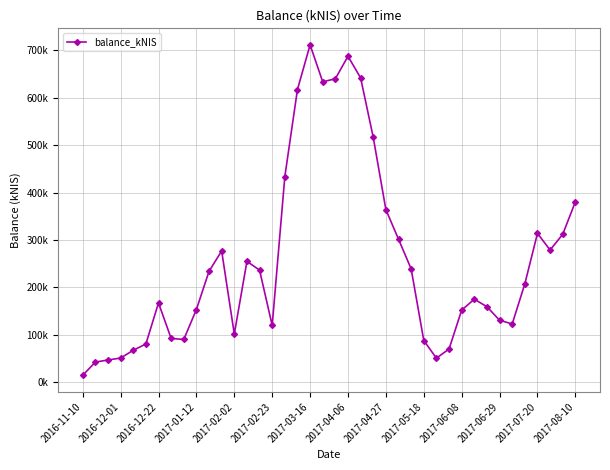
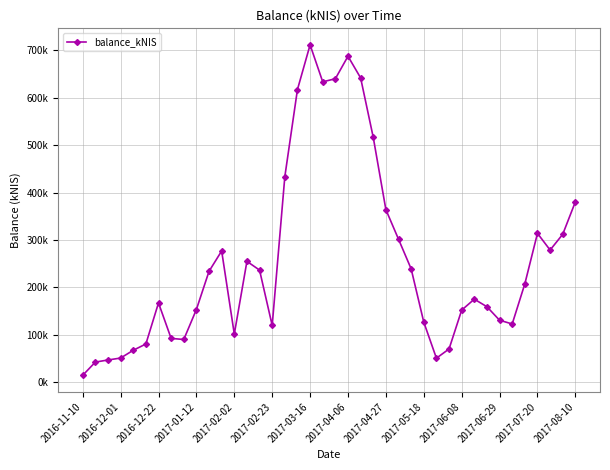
2017-05-18: 90000 -> 130000
